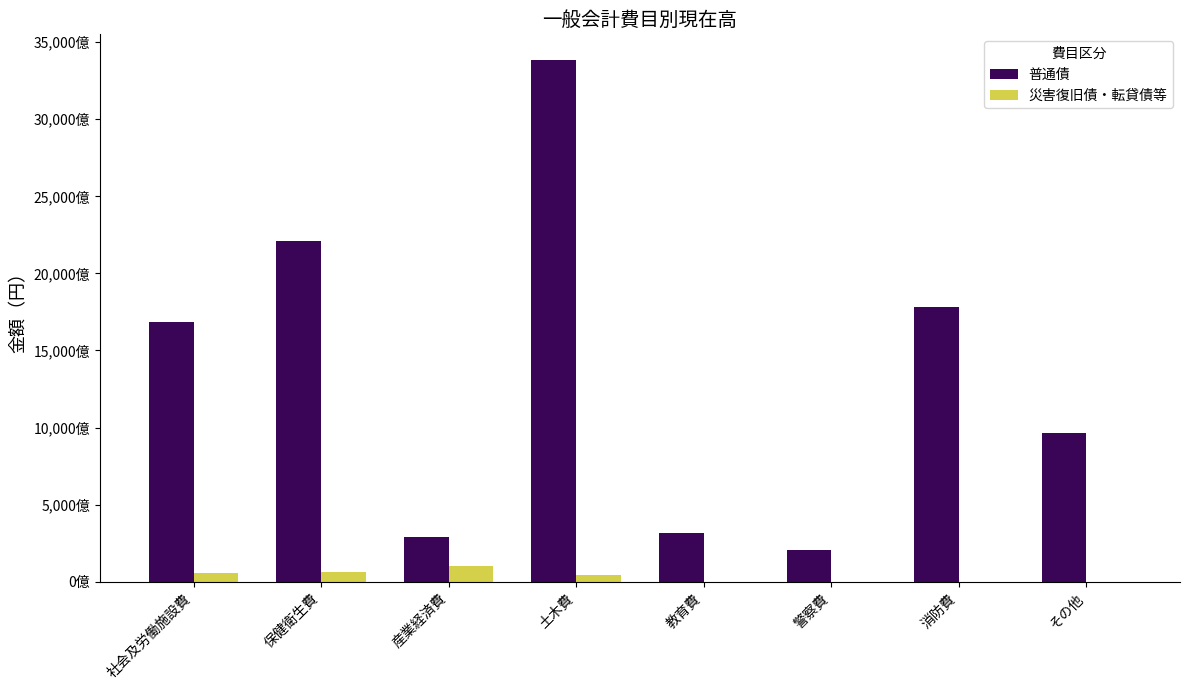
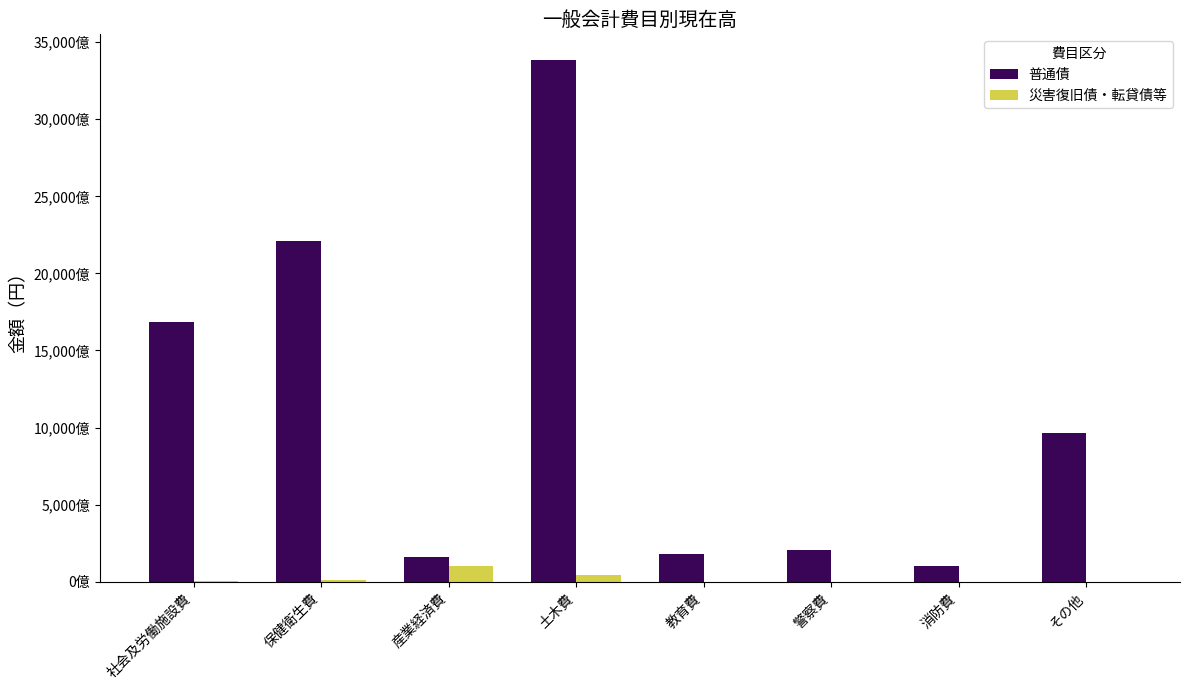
災害復旧債・転貸債等, 社会及労働施設費: 600億 -> 0億
災害復旧債・転貸債等, 保健衛生費: 700億 -> 100億
普通債, 産業経済費: 2,900億 -> 1,600億
普通債, 教育費: 3,200億 -> 1,800億
普通債, 消防費: 17,800億 -> 1,000億
